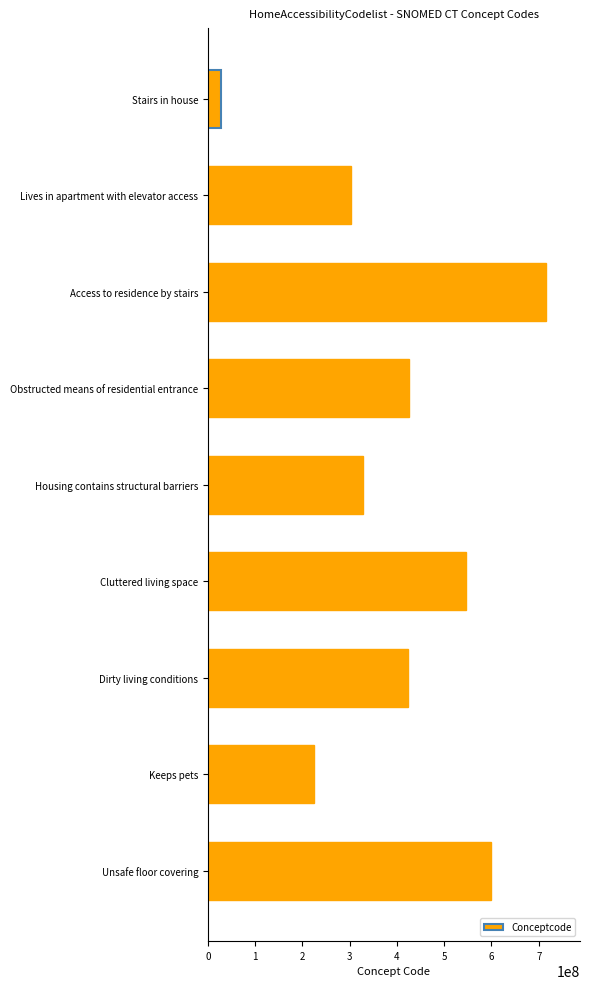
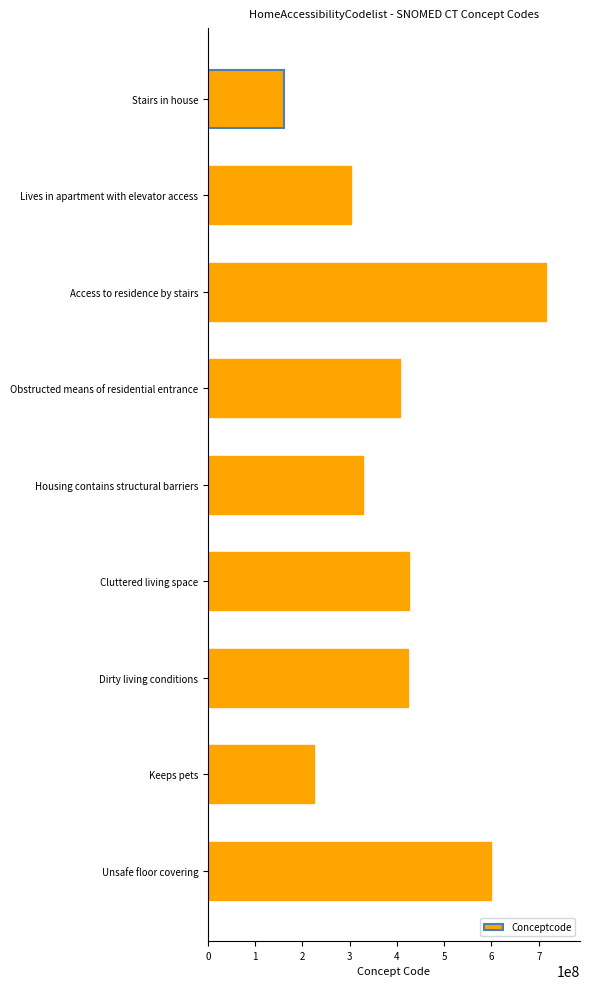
Stairs in house: 30000000 -> 160000000
Obstructed means of residential entrance: 420000000 -> 410000000
Cluttered living space: 550000000 -> 420000000
